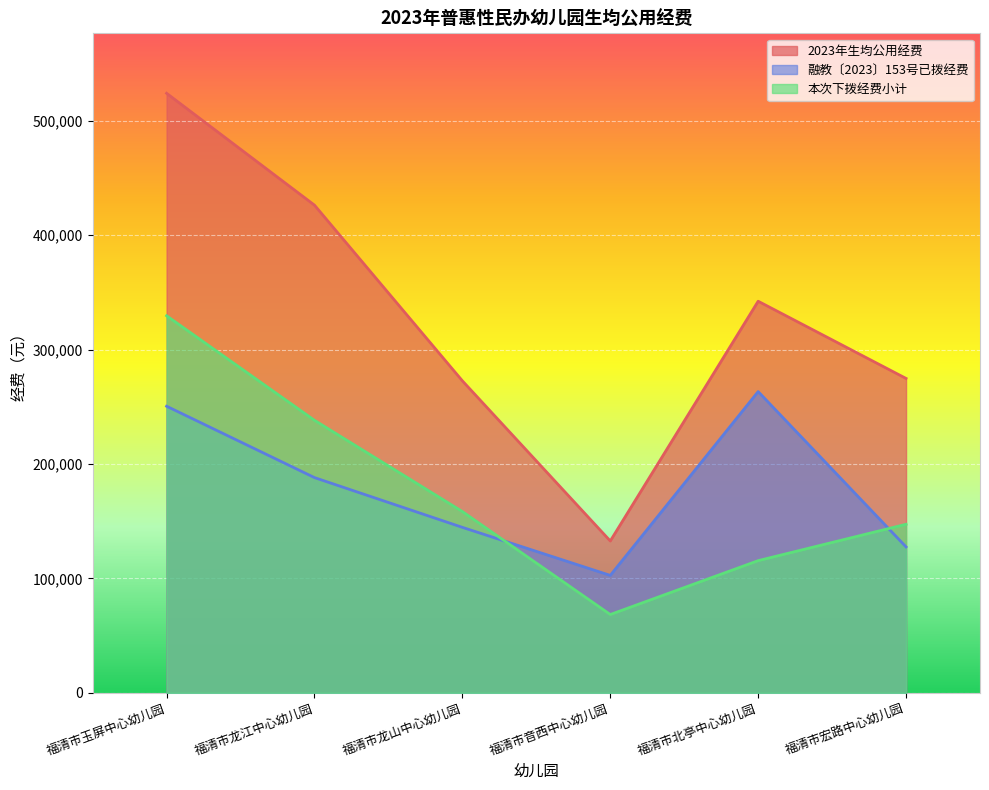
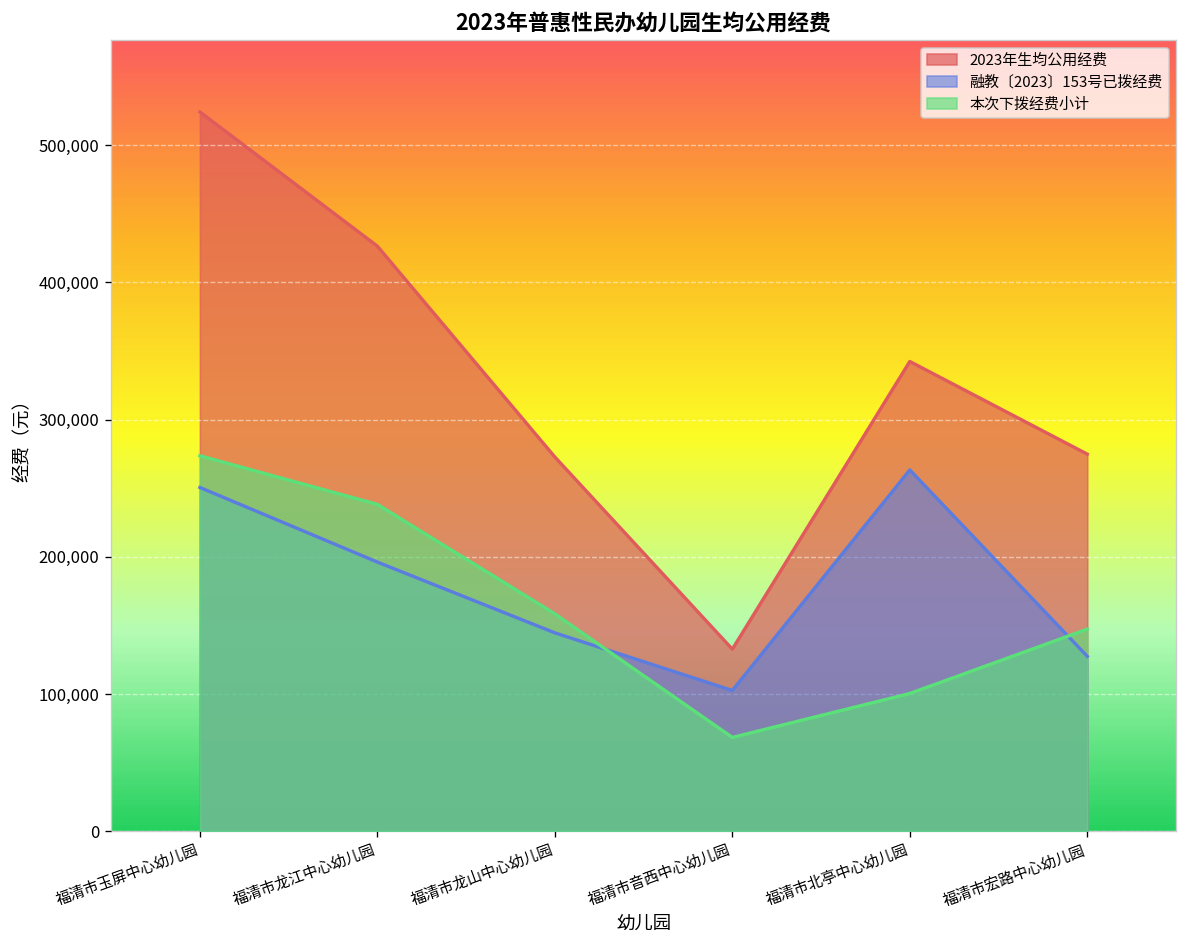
本次下拨经费小计, 福清市玉屏中心幼儿园: 330,000 -> 274,000
融教〔2023〕153号已拨经费, 福清市龙江中心幼儿园: 188,000 -> 196,000
本次下拨经费小计, 福清市北亭中心幼儿园: 116,000 -> 100,000
